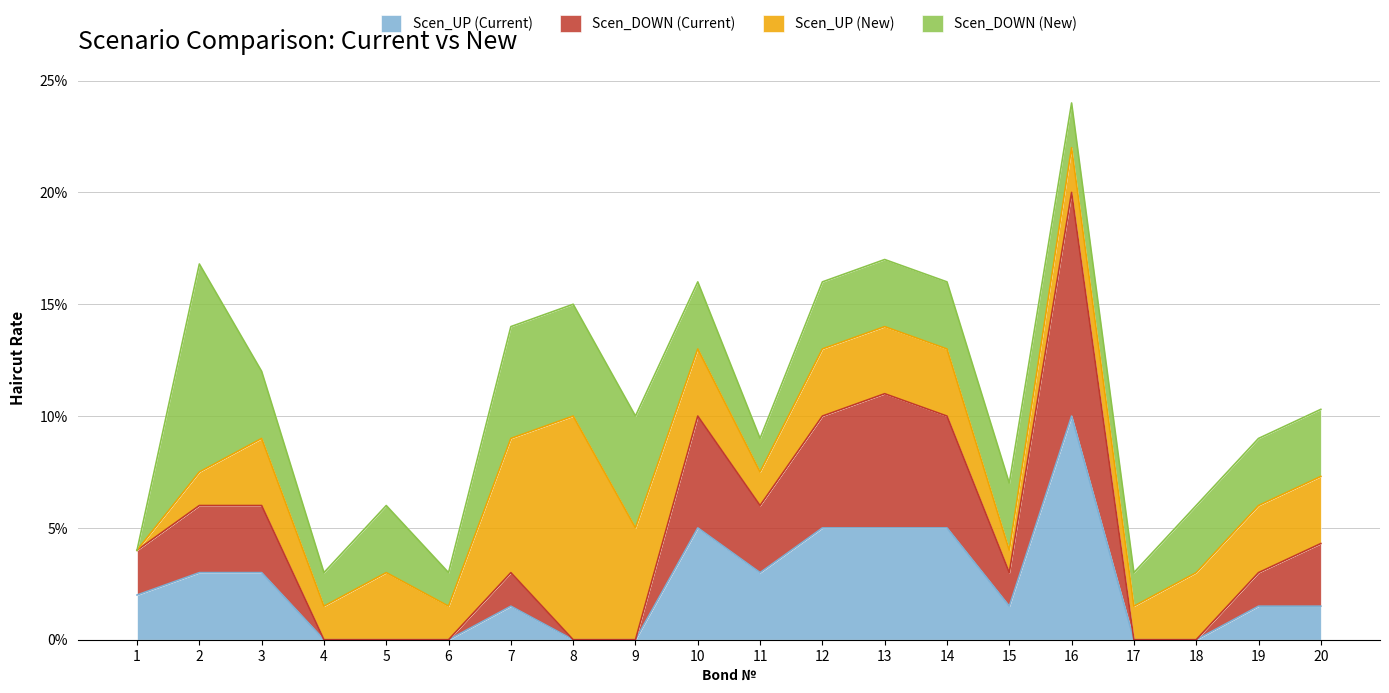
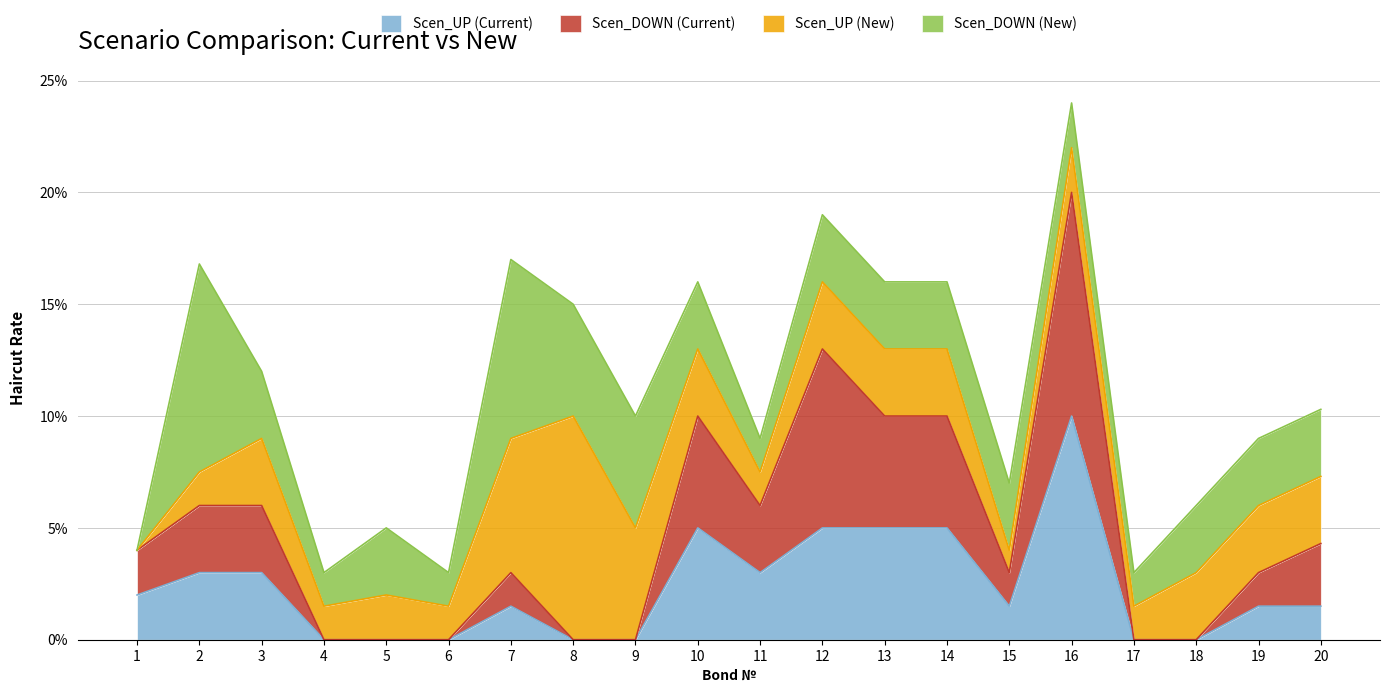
Scen_UP (New), 5: 3.0% -> 2.0%
Scen_DOWN (New), 7: 5.0% -> 8.0%
Scen_DOWN (Current), 12: 5.0% -> 8.0%
Scen_DOWN (Current), 13: 6.0% -> 5.0%
